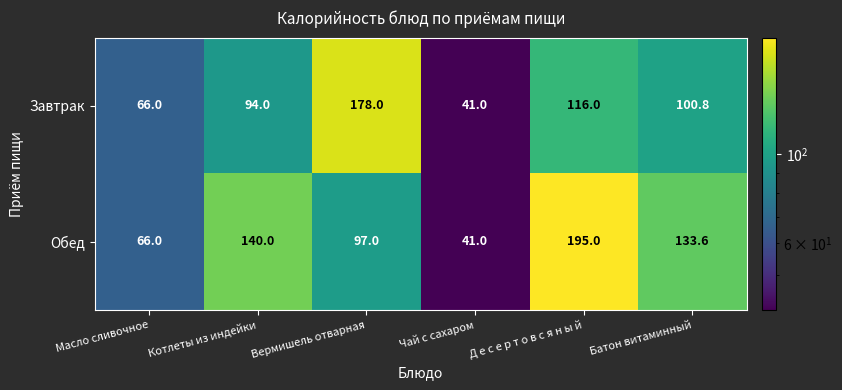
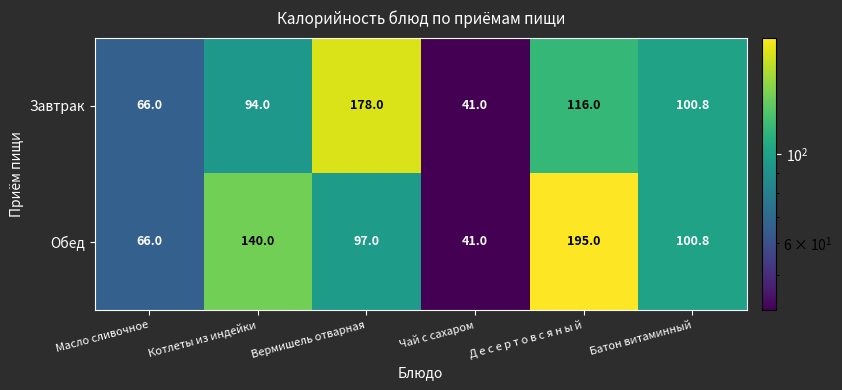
Обед, Батон витаминный: 133.6 -> 100.8
